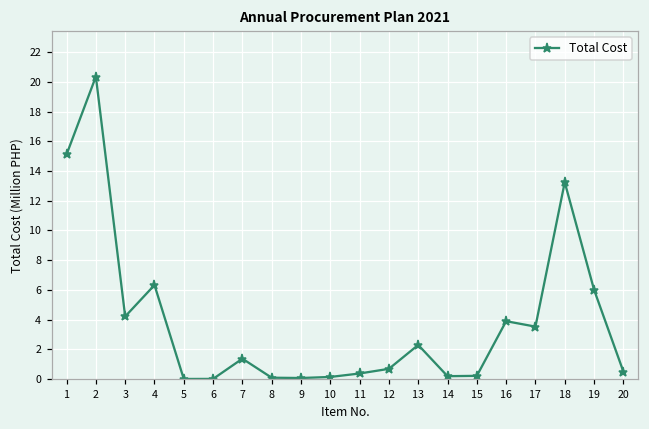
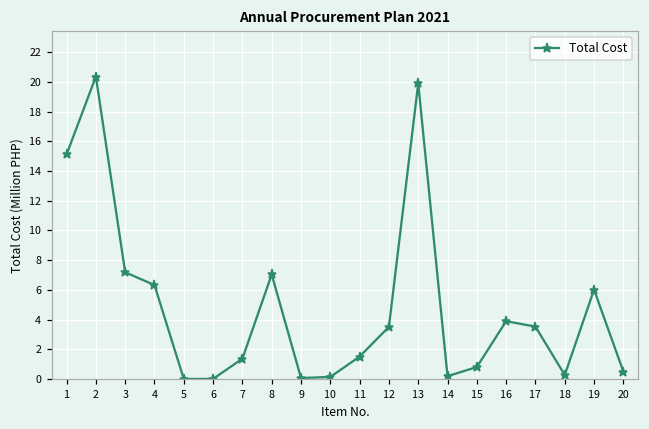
3: 4.2 -> 7.2
8: 0.1 -> 7.0
11: 0.4 -> 1.5
12: 0.7 -> 3.5
13: 2.3 -> 19.9
15: 0.2 -> 0.8
18: 13.2 -> 0.3
